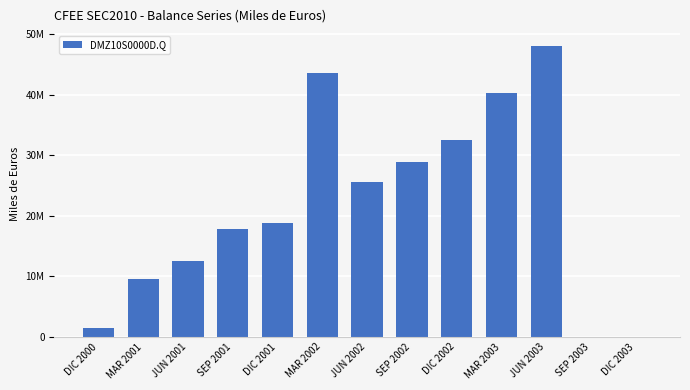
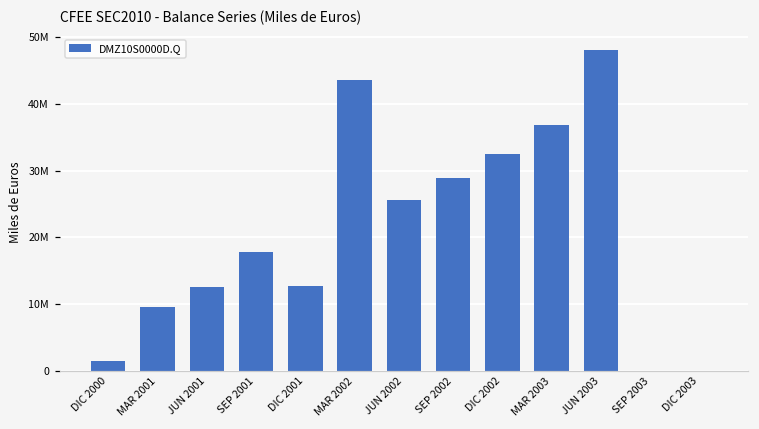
DIC 2001: 19000000 -> 13000000
MAR 2003: 40000000 -> 37000000
